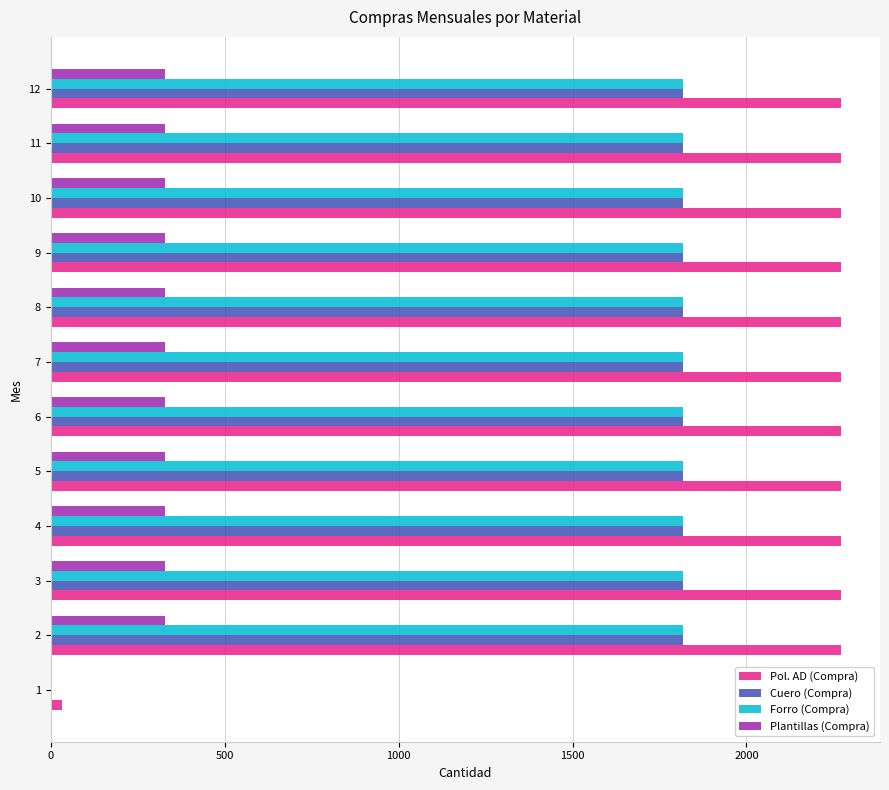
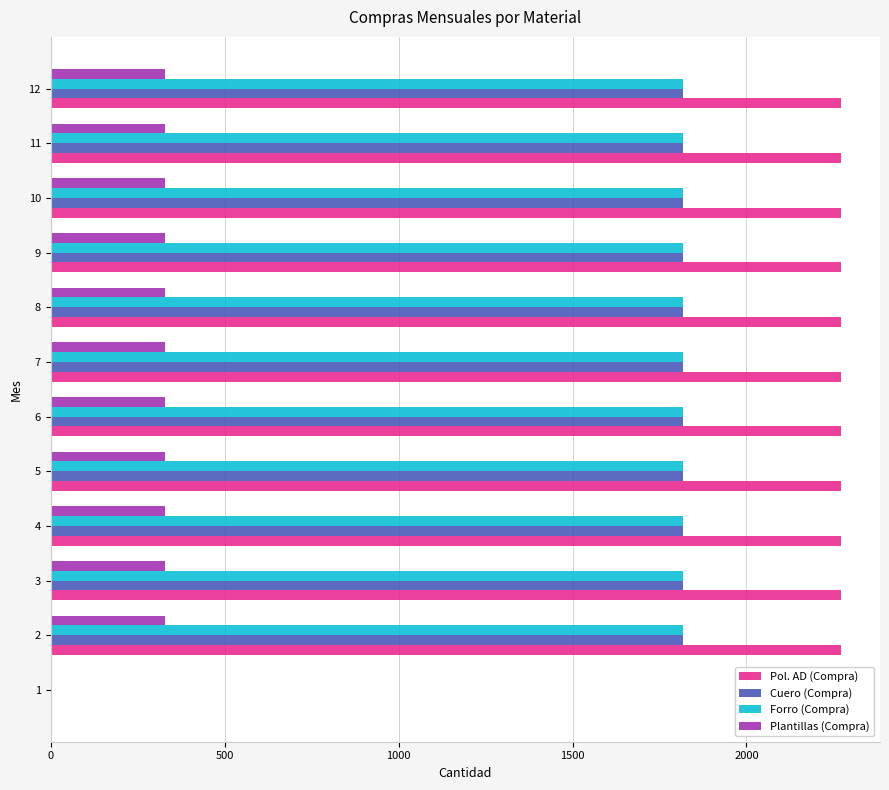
Pol. AD (Compra), 1: 30 -> 0
